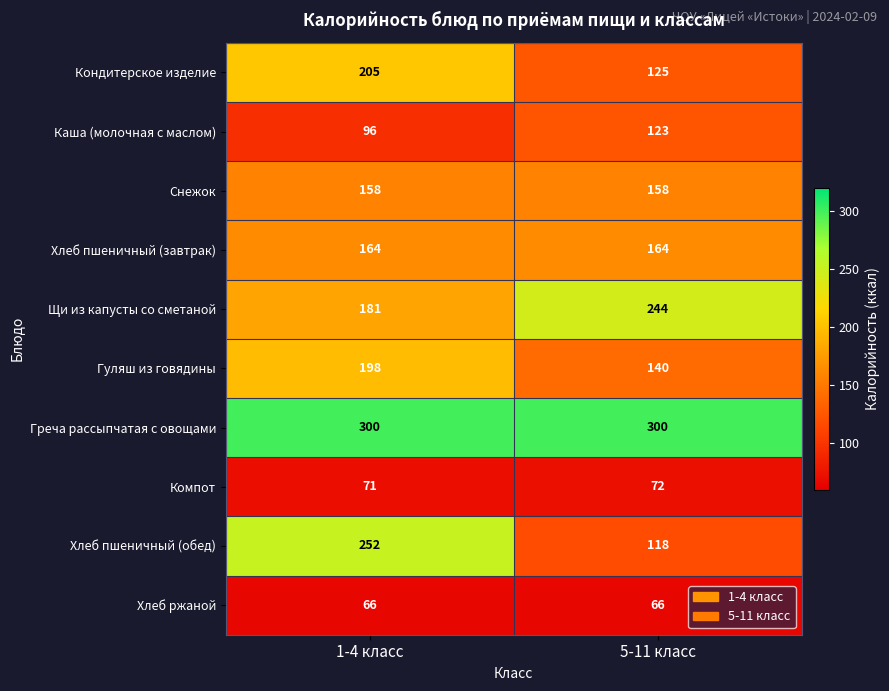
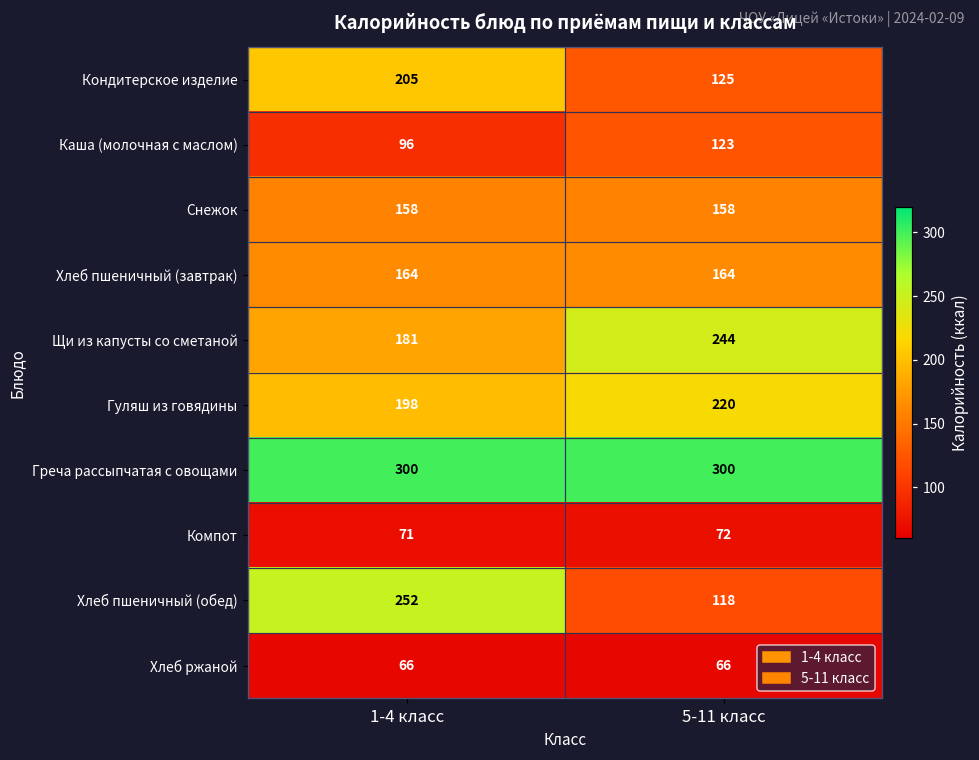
Гуляш из говядины, 5-11 класс: 140 -> 220
